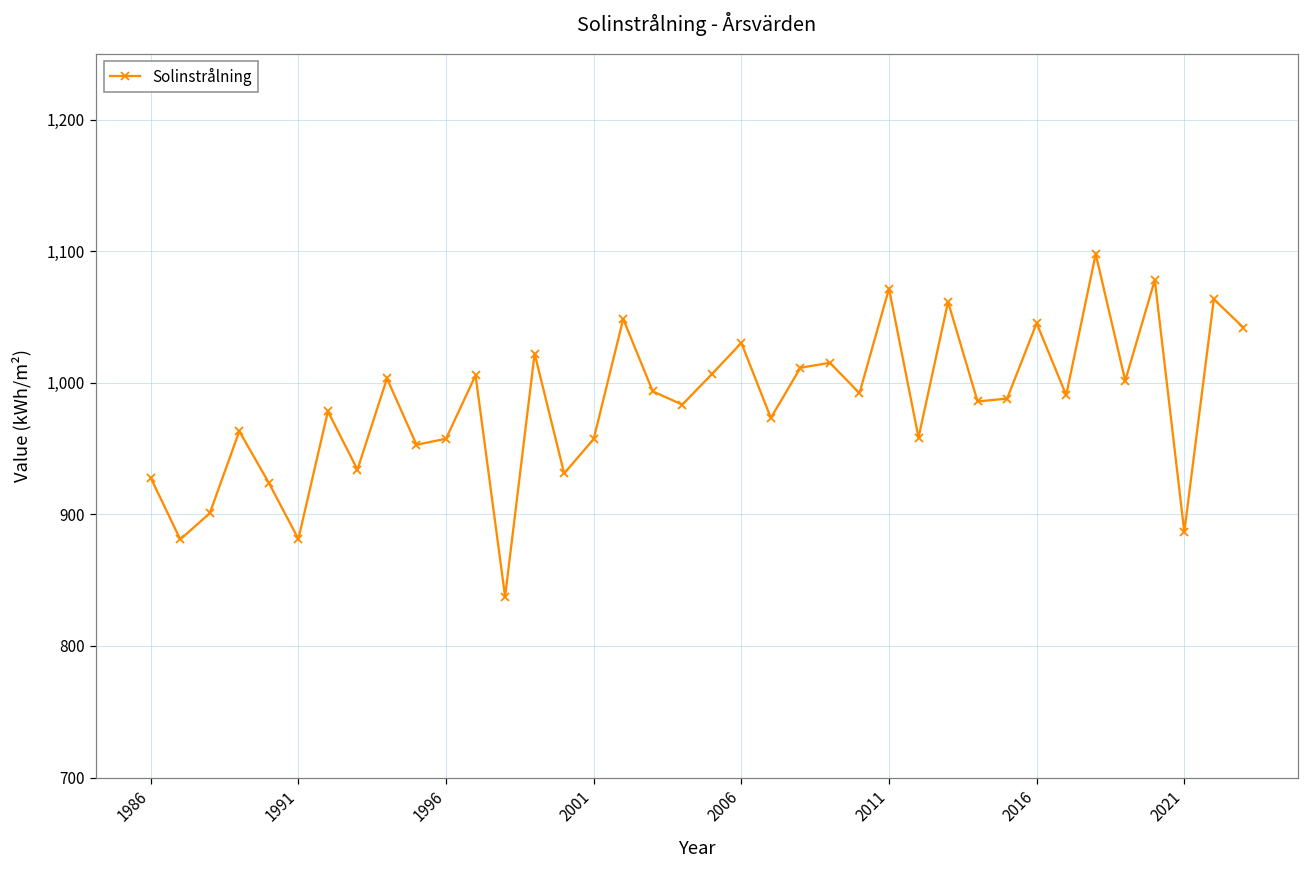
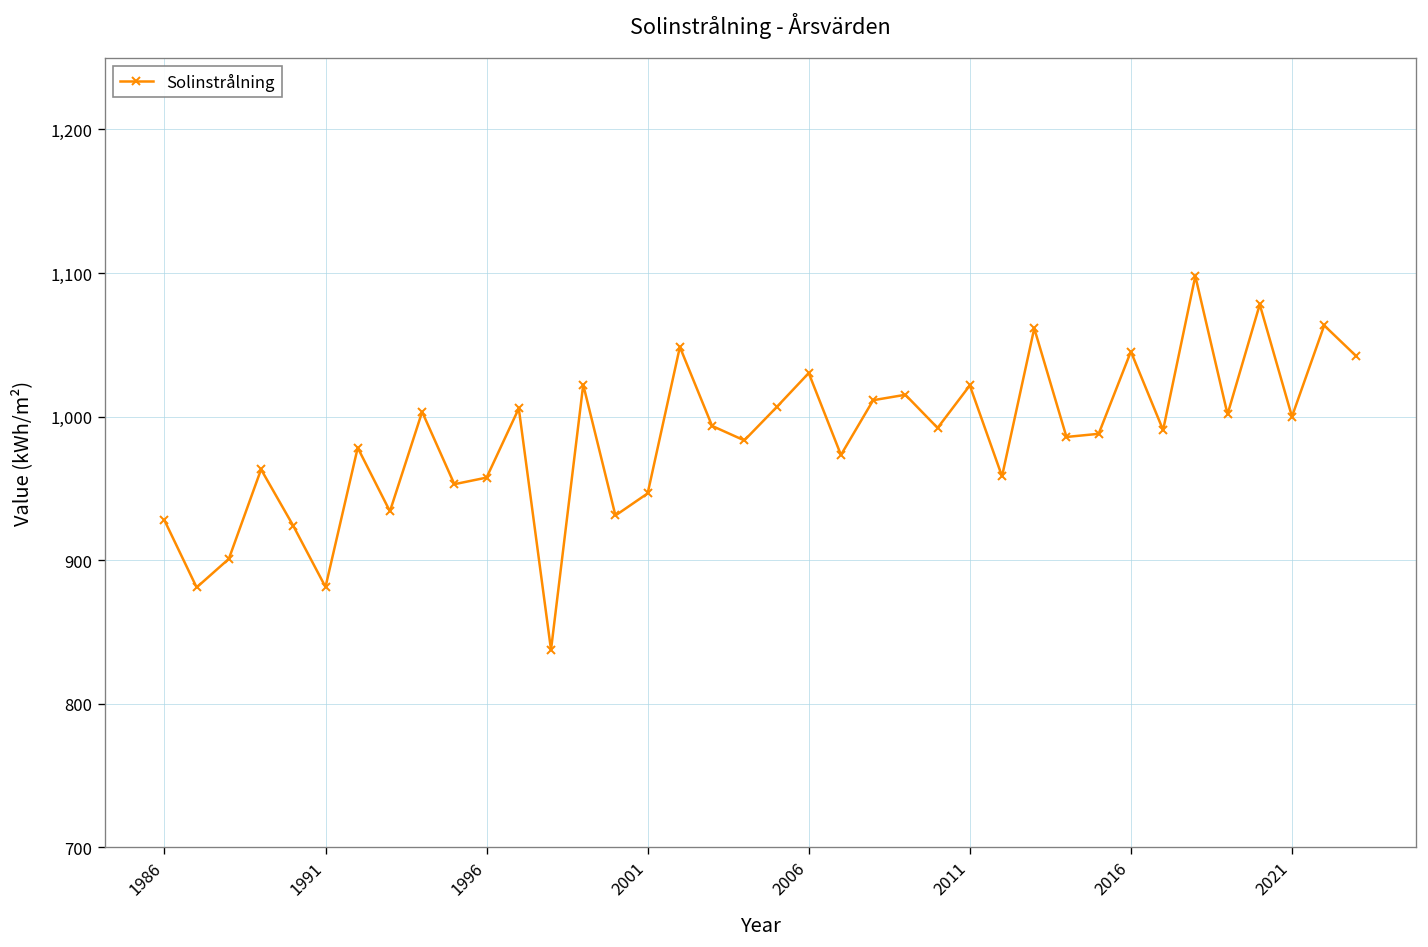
2001: 957 -> 947
2011: 1,072 -> 1,022
2021: 887 -> 1,000
